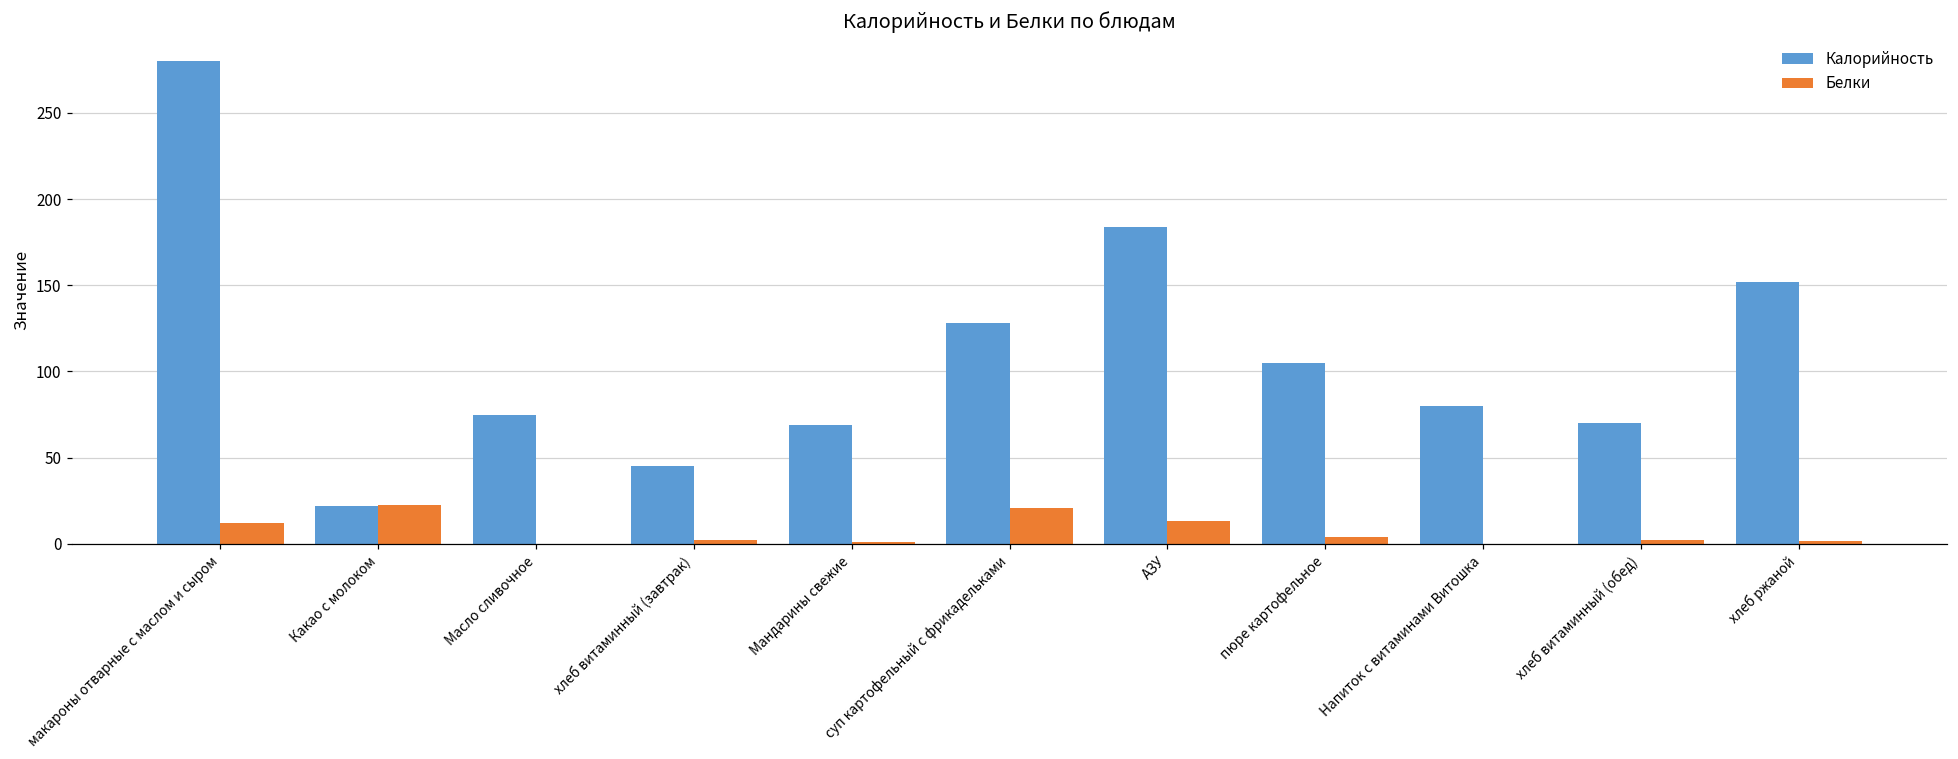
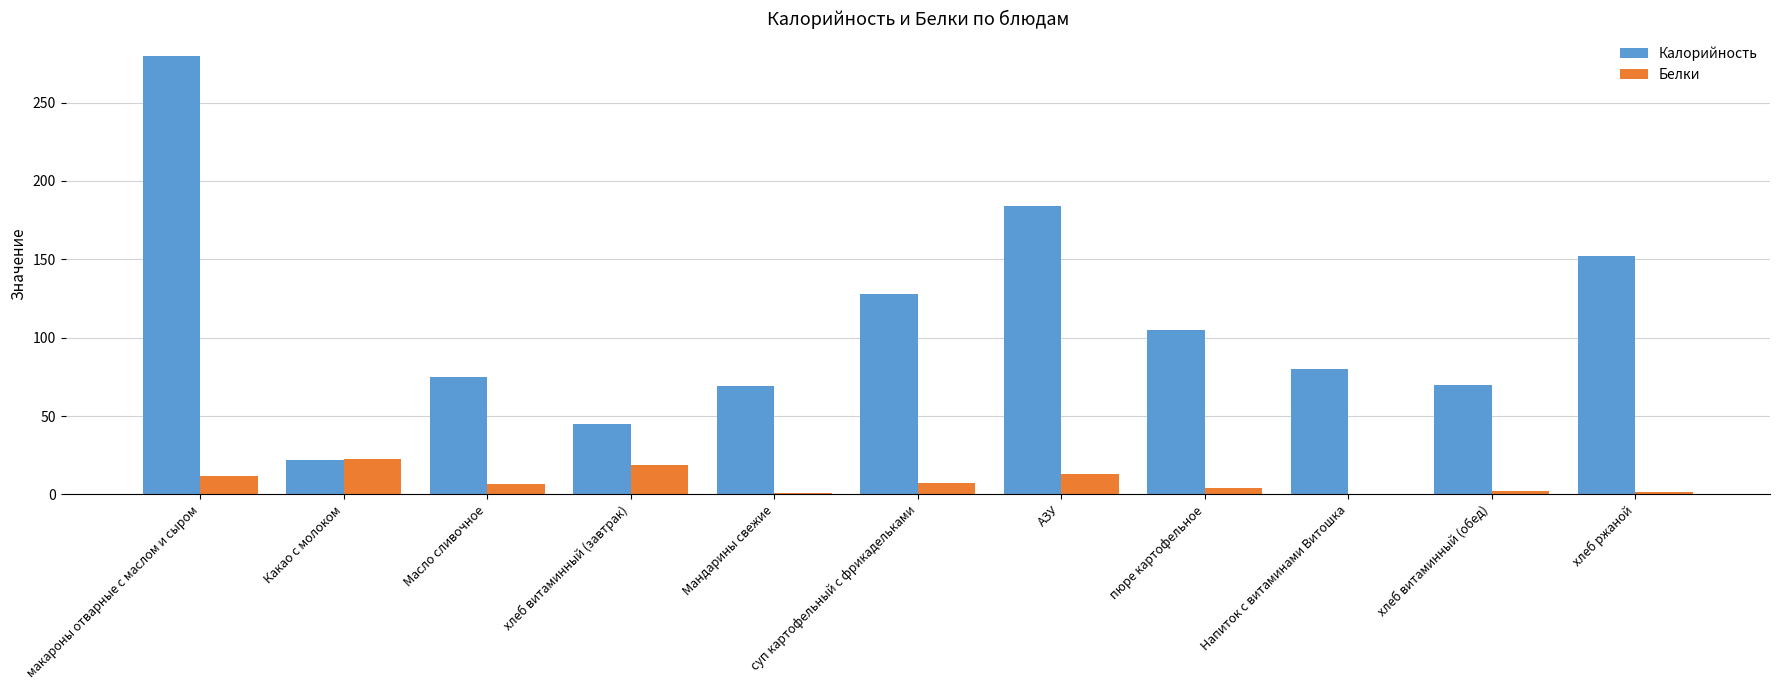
Белки, Масло сливочное: 0 -> 7
Белки, хлеб витаминный (завтрак): 2 -> 19
Белки, суп картофельный с фрикадельками: 21 -> 7
